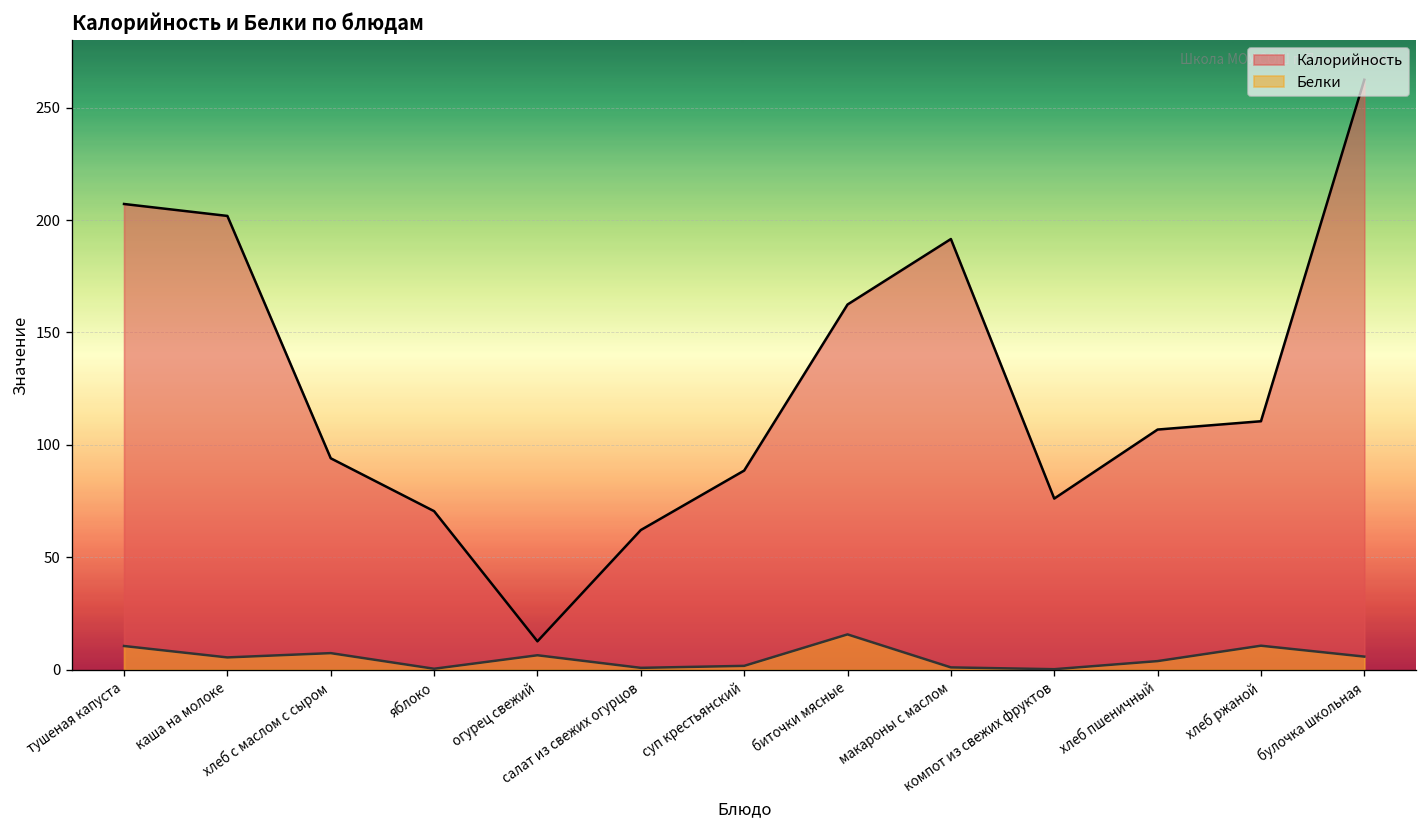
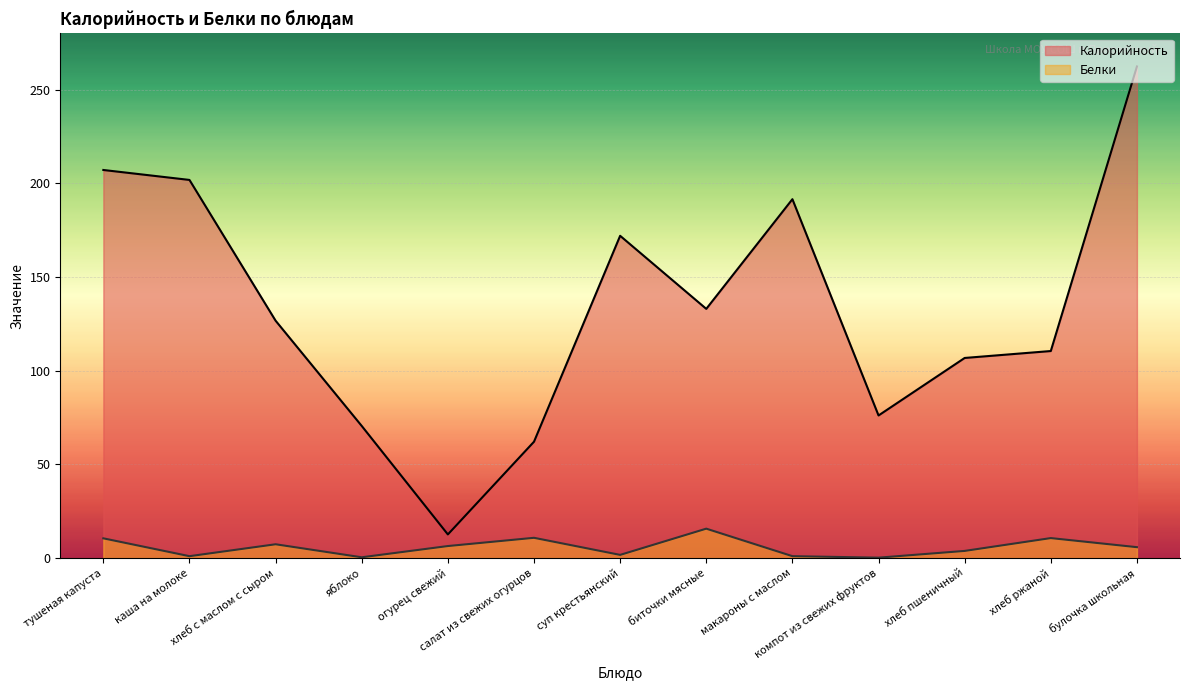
Белки, каша на молоке: 5 -> 1
Калорийность, хлеб с маслом с сыром: 94 -> 127
Белки, салат из свежих огурцов: 1 -> 11
Калорийность, суп крестьянский: 89 -> 172
Калорийность, биточки мясные: 162 -> 133
